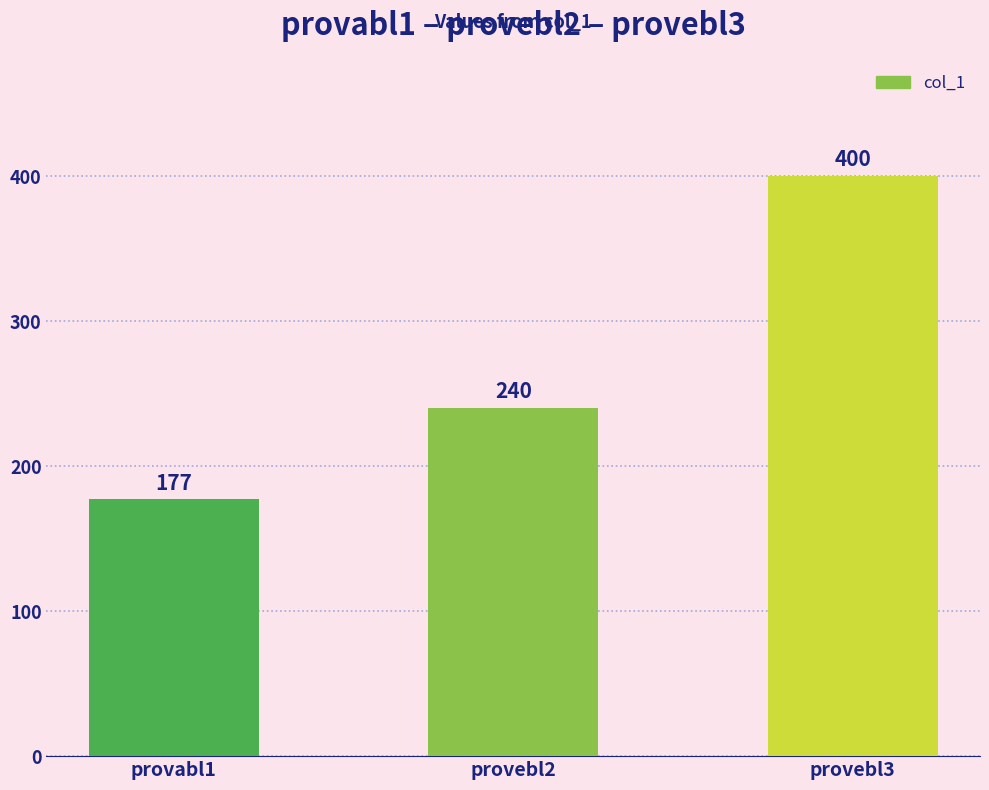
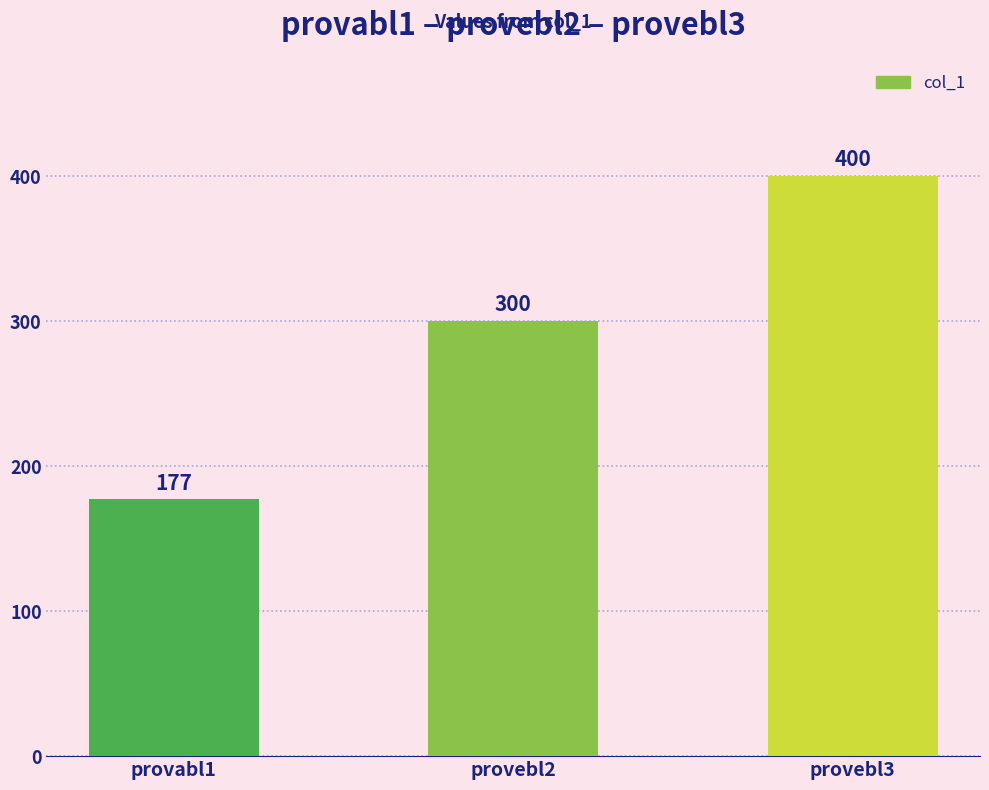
provebl2: 240 -> 300
